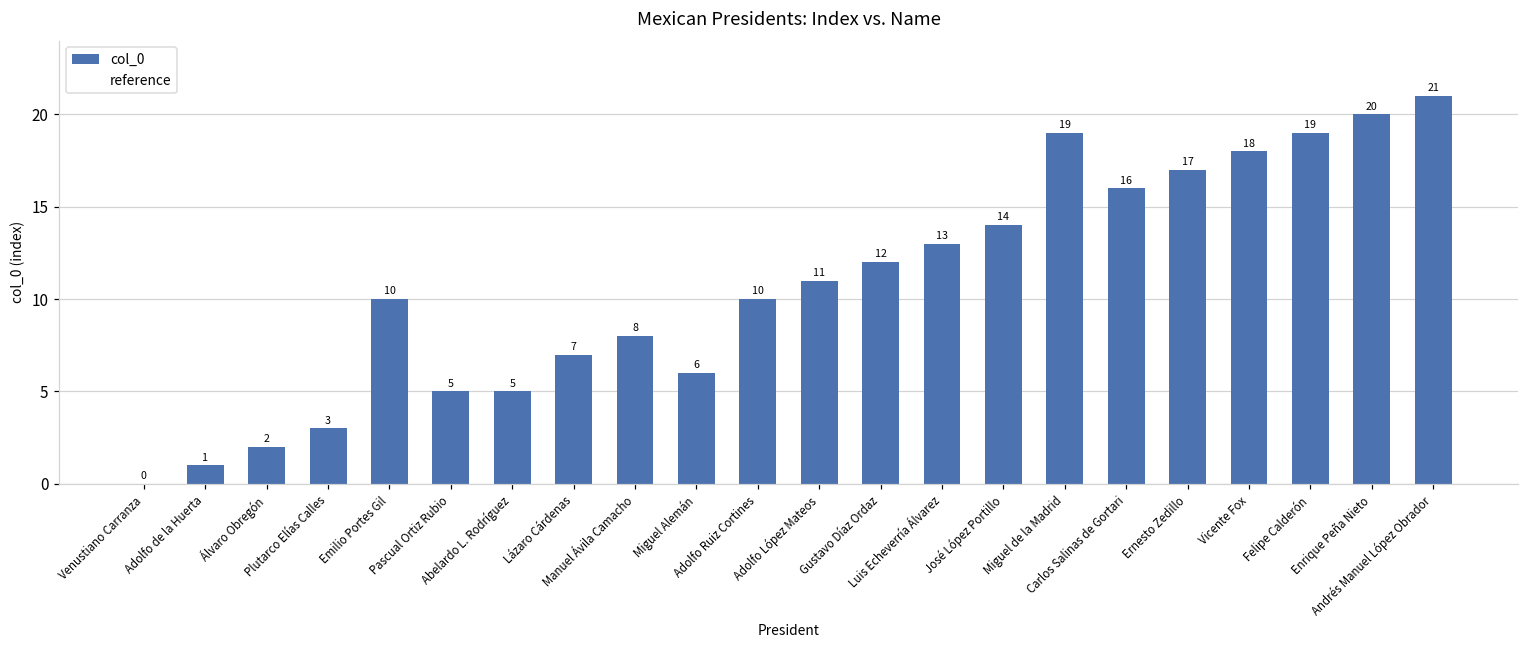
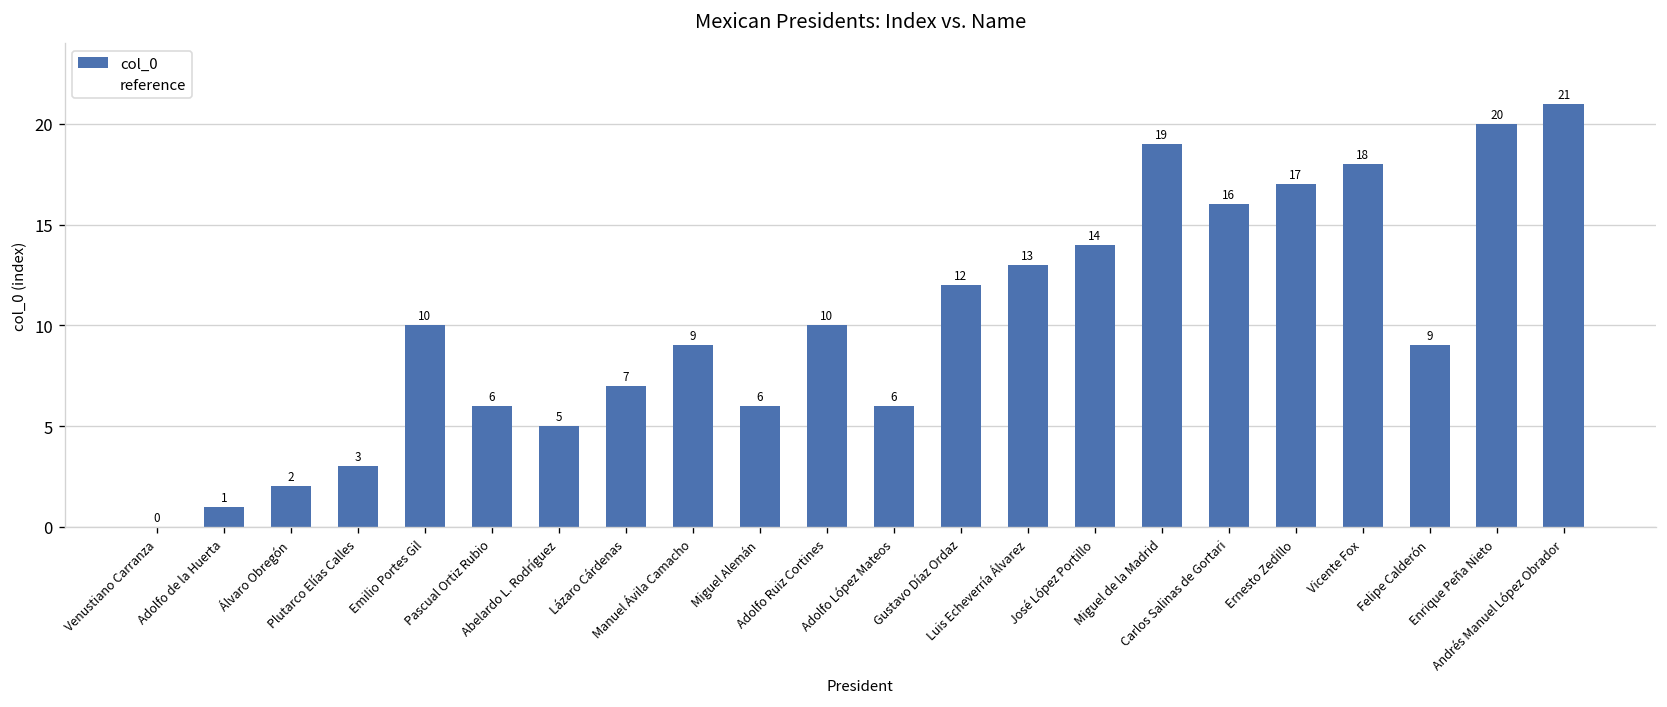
col_0, Pascual Ortiz Rubio: 5 -> 6
col_0, Manuel Ávila Camacho: 8 -> 9
col_0, Adolfo López Mateos: 11 -> 6
col_0, Felipe Calderón: 19 -> 9
